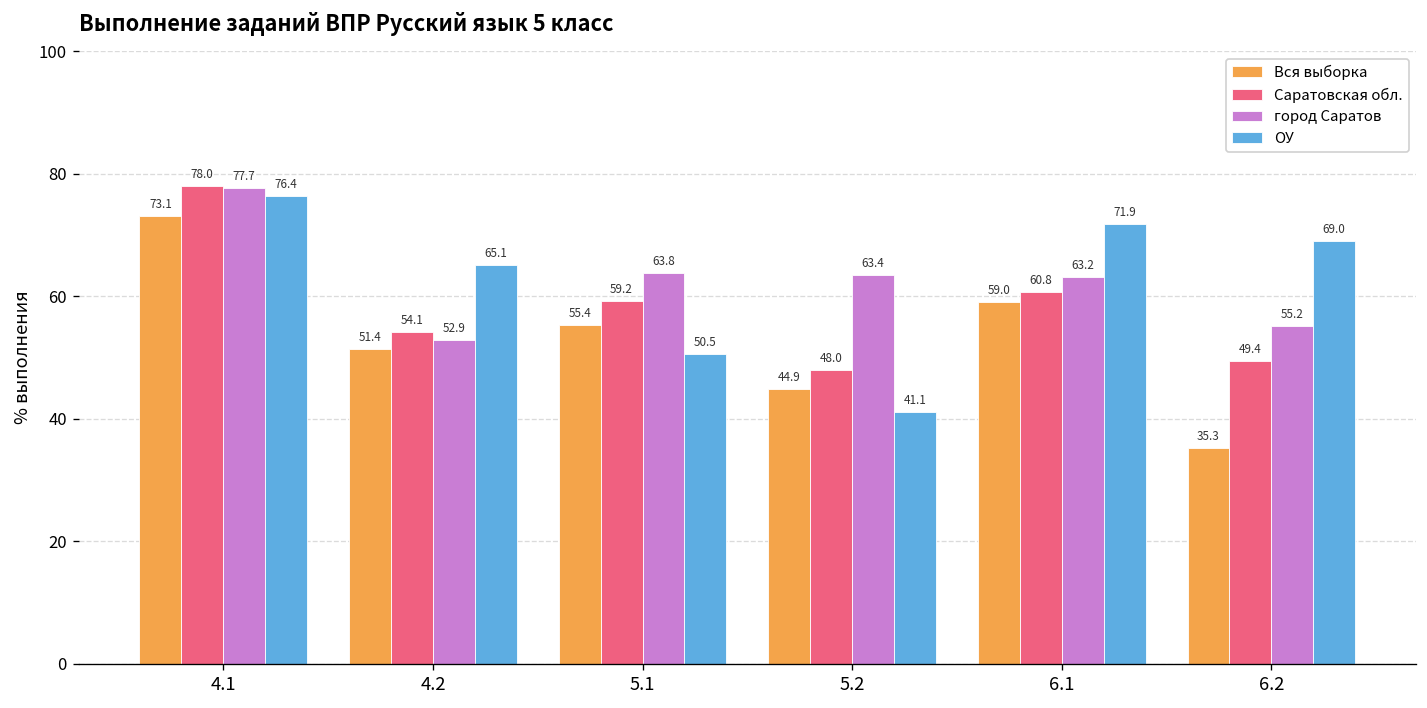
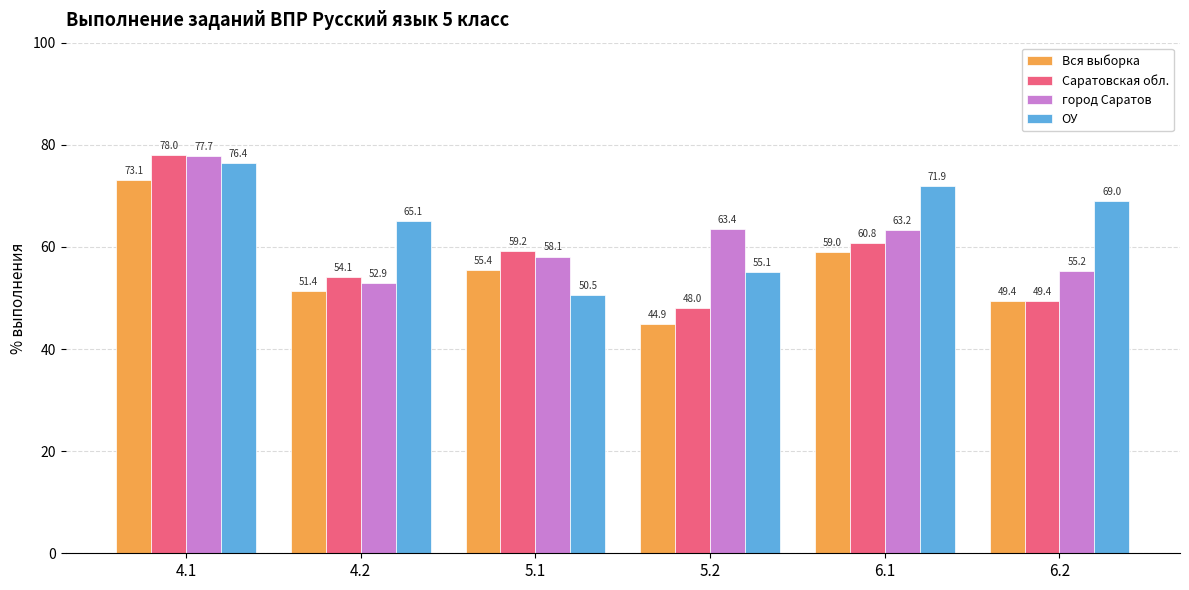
город Саратов, 5.1: 63.8 -> 58.1
ОУ, 5.2: 41.1 -> 55.1
Вся выборка, 6.2: 35.3 -> 49.4
